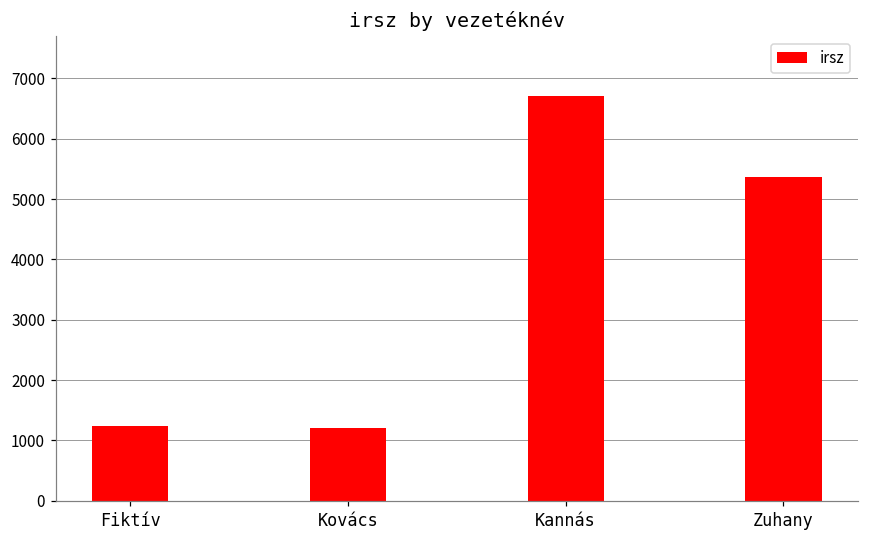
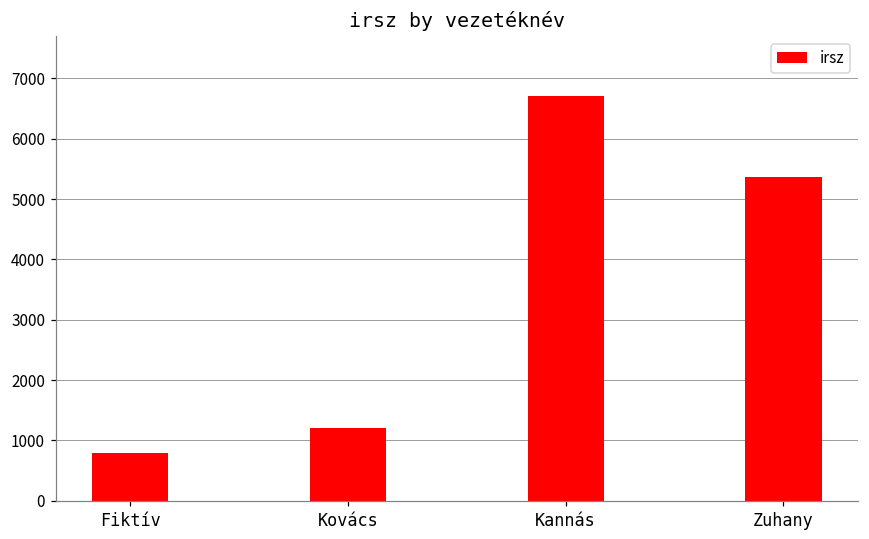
Fiktív: 1200 -> 800
